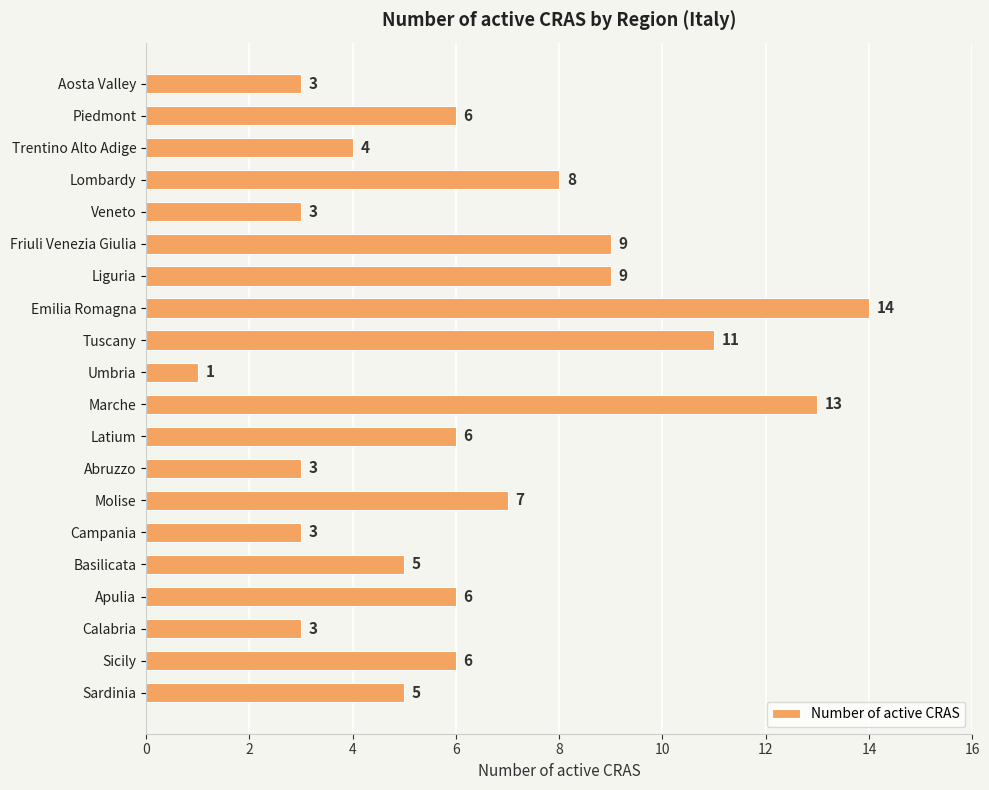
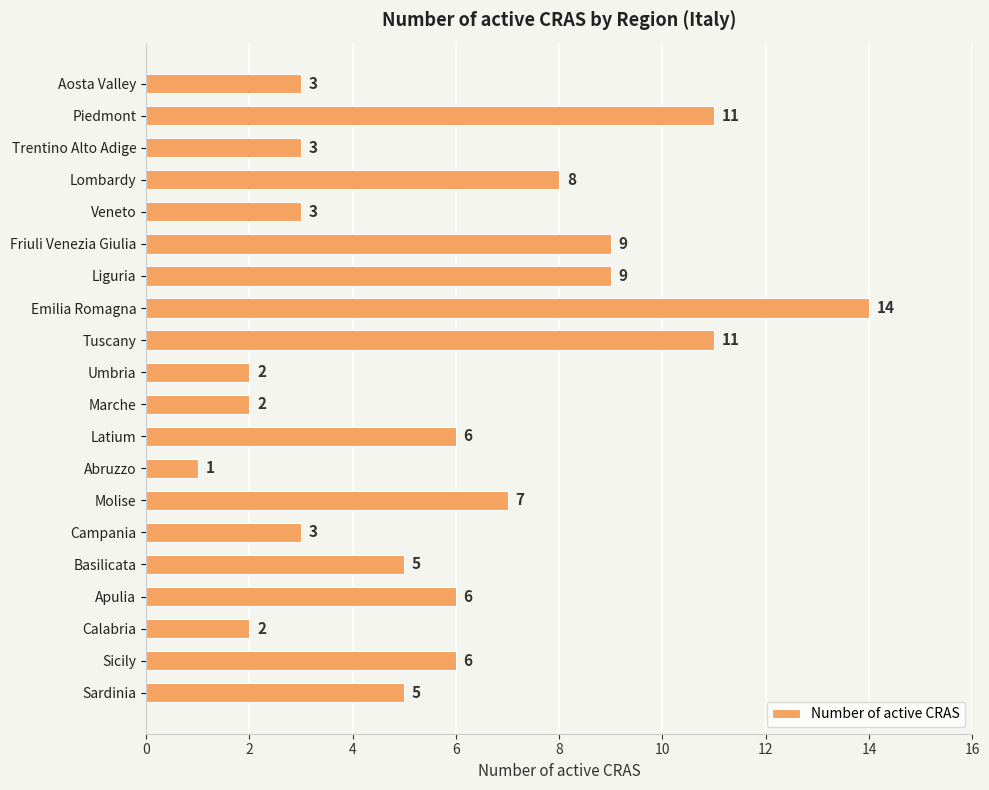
Piedmont: 6 -> 11
Trentino Alto Adige: 4 -> 3
Umbria: 1 -> 2
Marche: 13 -> 2
Abruzzo: 3 -> 1
Calabria: 3 -> 2
